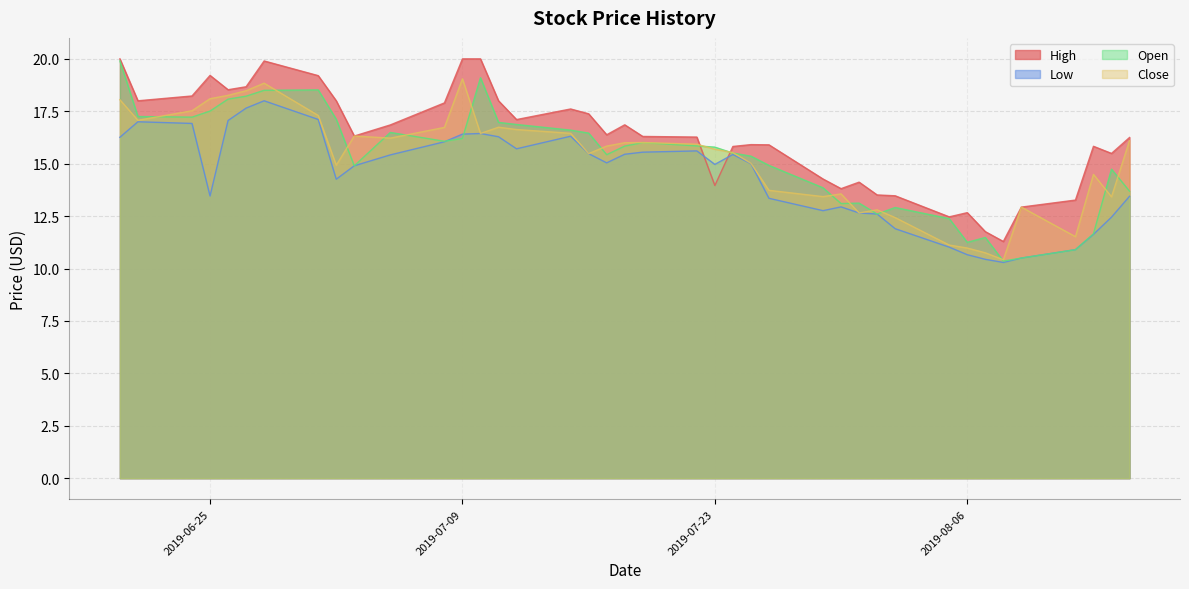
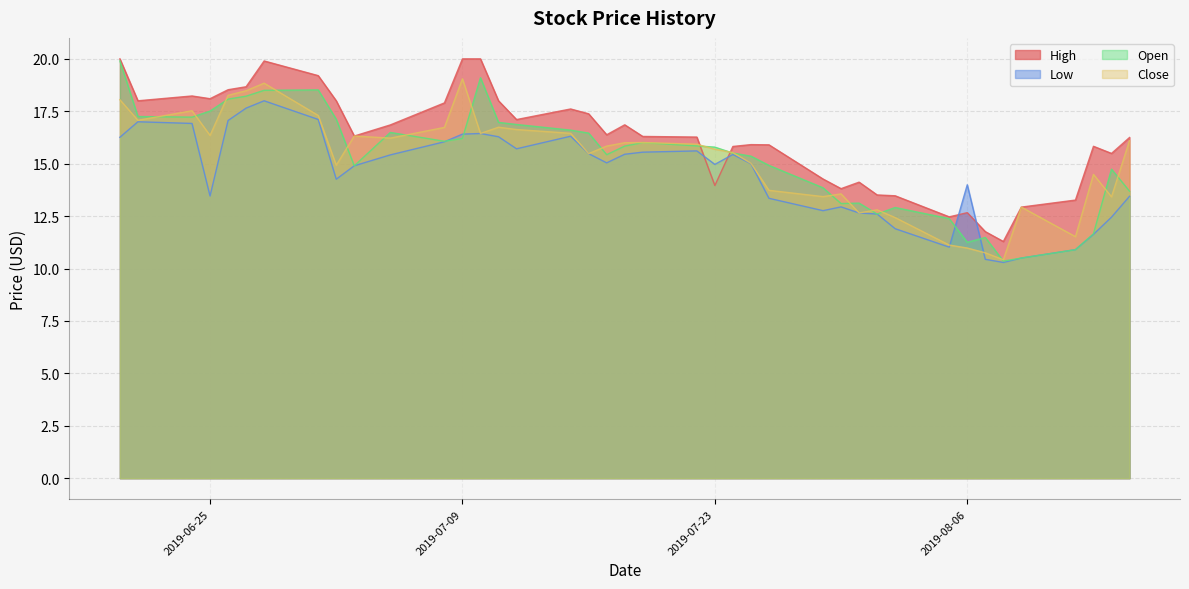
High, 2019-06-25: 19.2 -> 18.1
Close, 2019-06-25: 18.1 -> 16.3
Low, 2019-08-06: 10.7 -> 14.0
